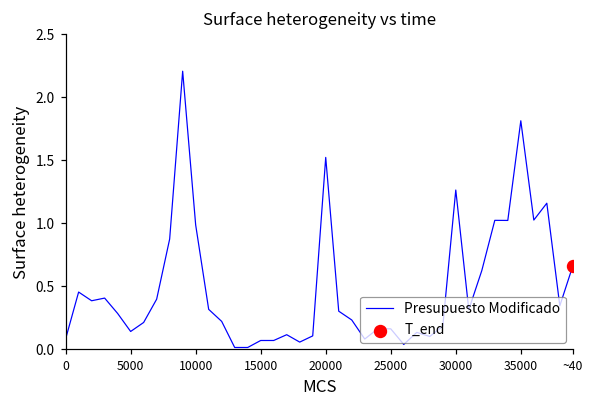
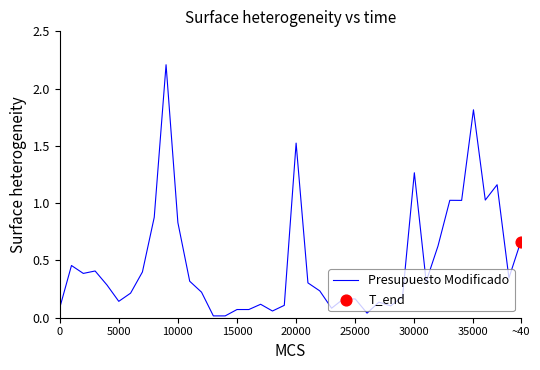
Presupuesto Modificado, 10000: 0.99 -> 0.83
